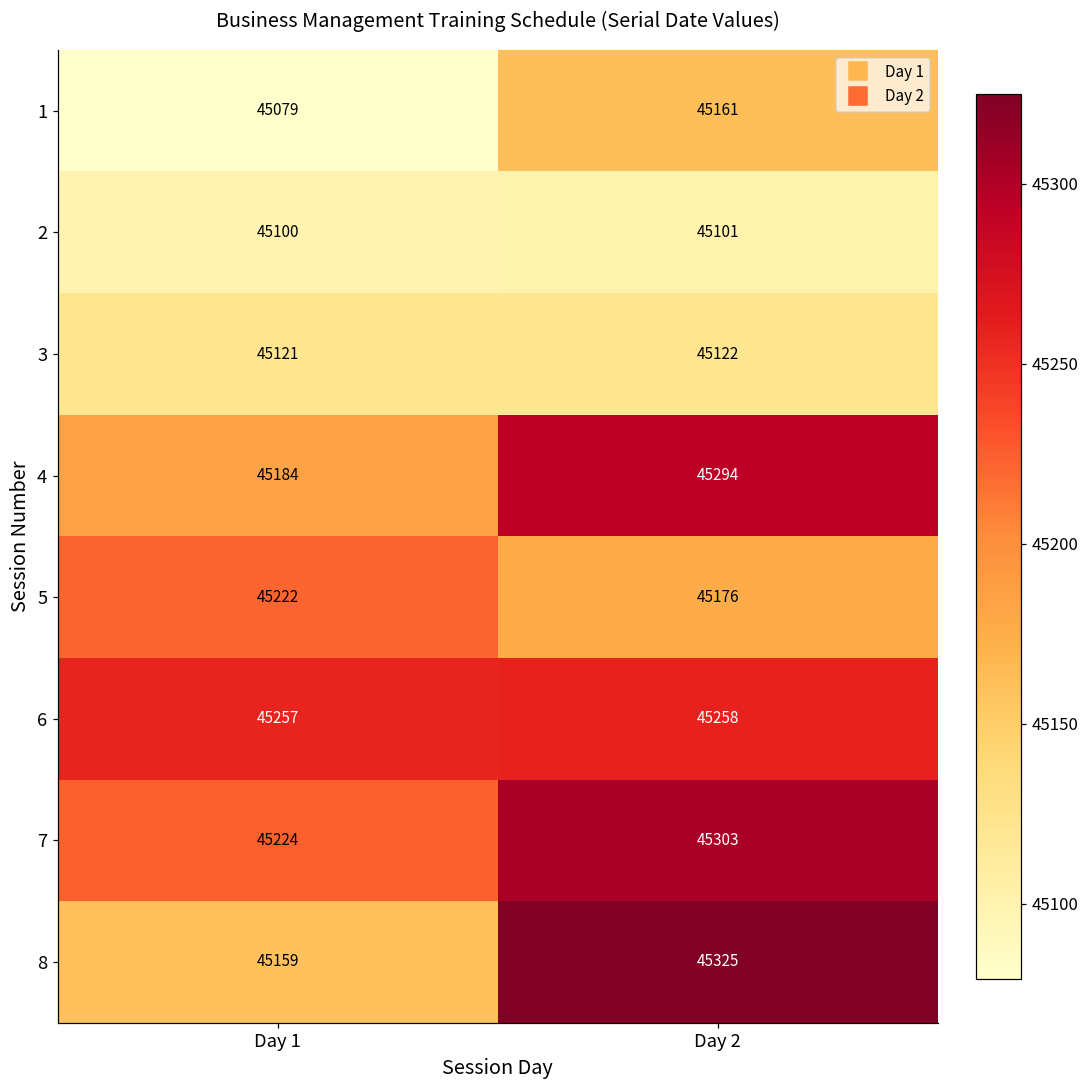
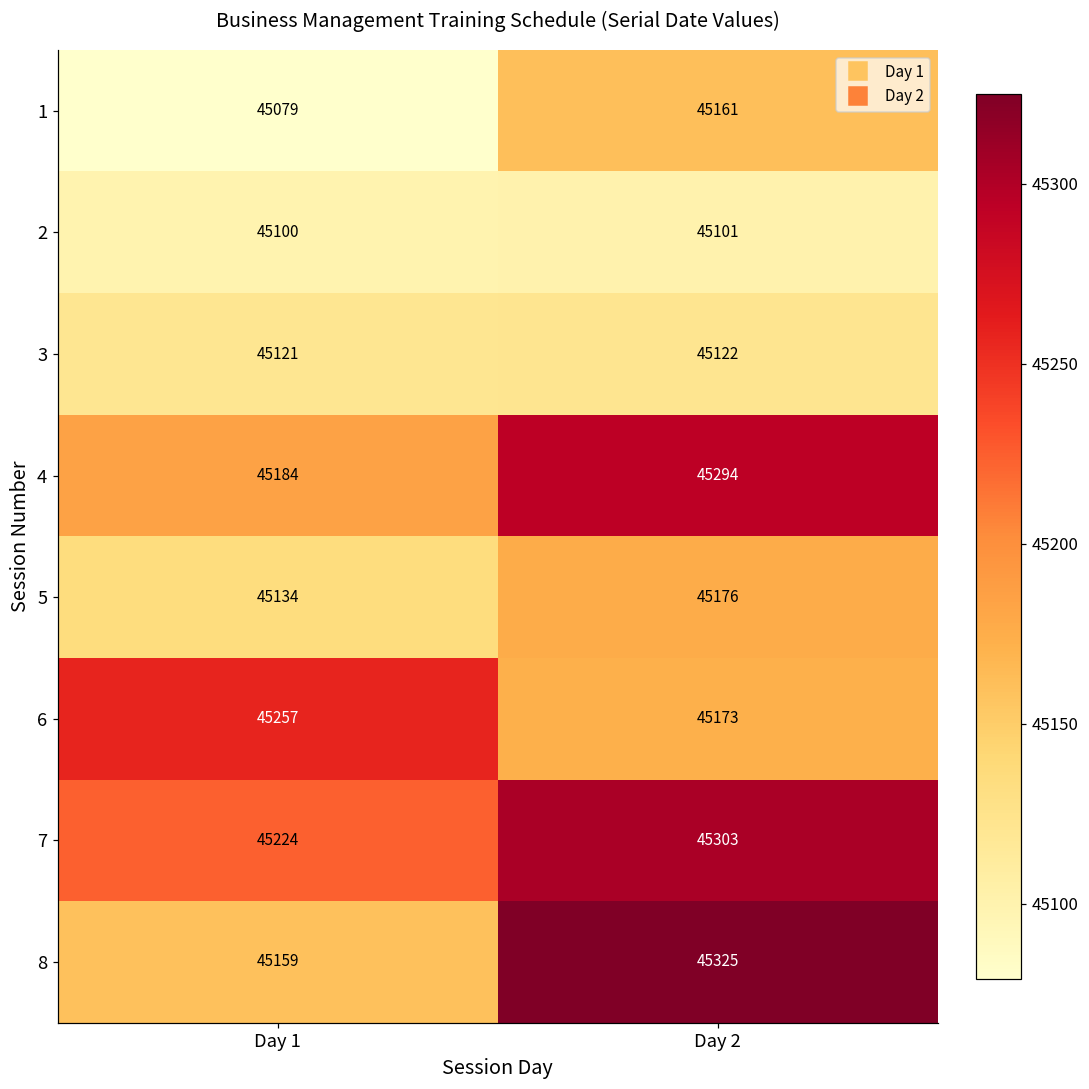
5, Day 1: 45222 -> 45134
6, Day 2: 45258 -> 45173
